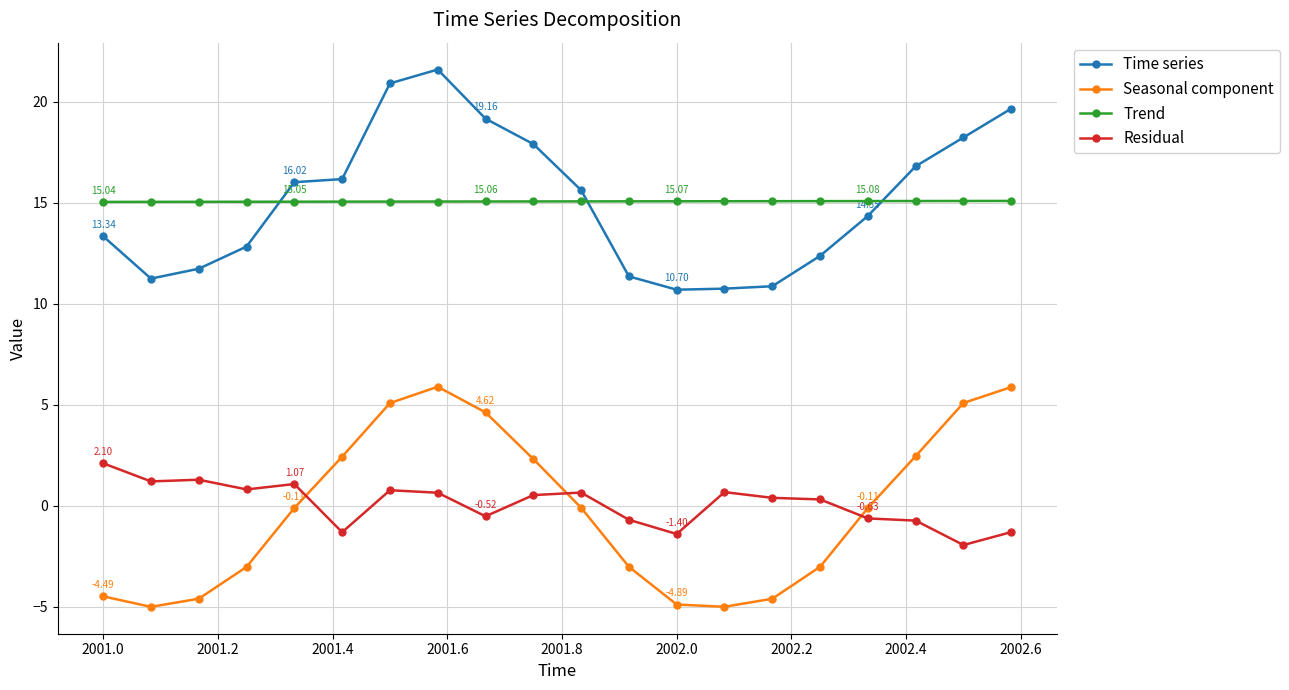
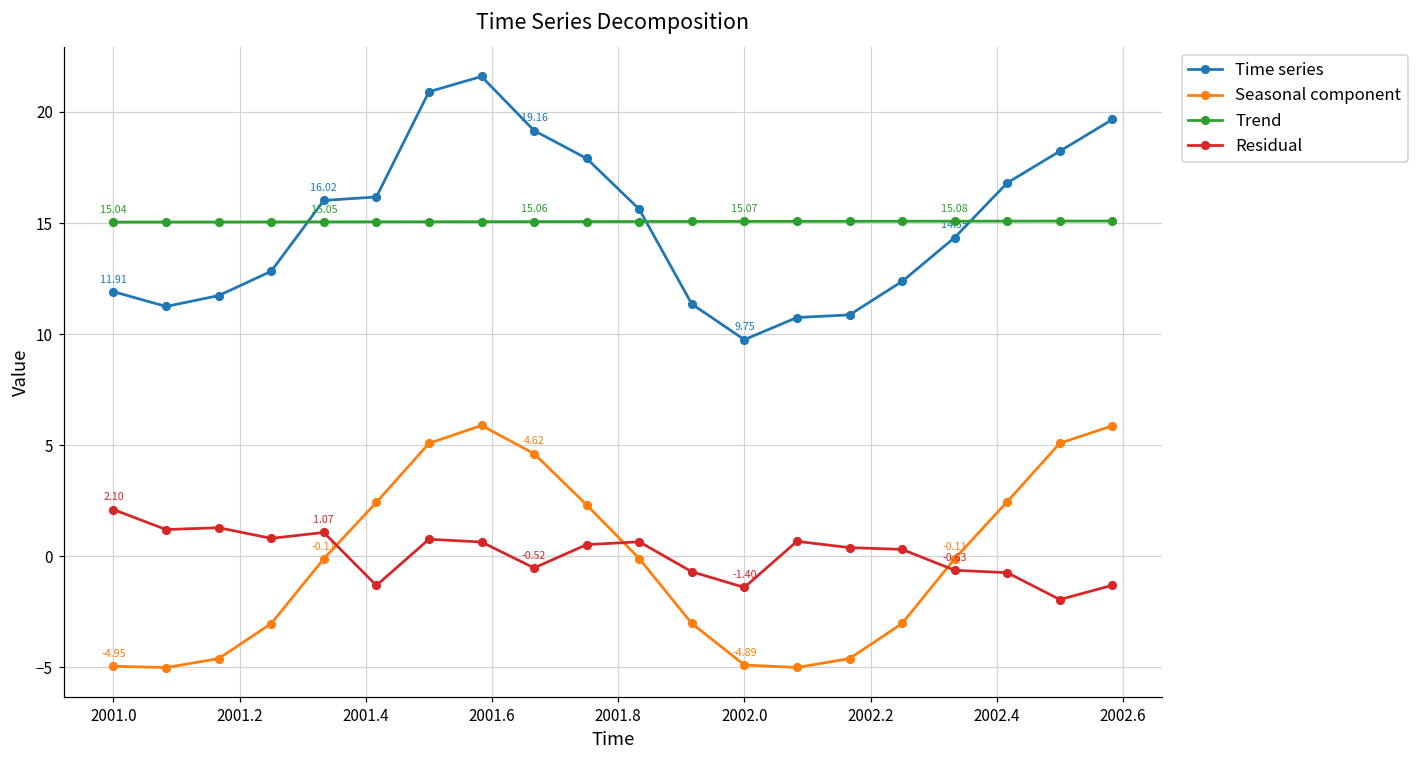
Time series, 2001.0: 13.34 -> 11.91
Seasonal component, 2001.0: -4.49 -> -4.95
Time series, 2002.0: 10.70 -> 9.75
